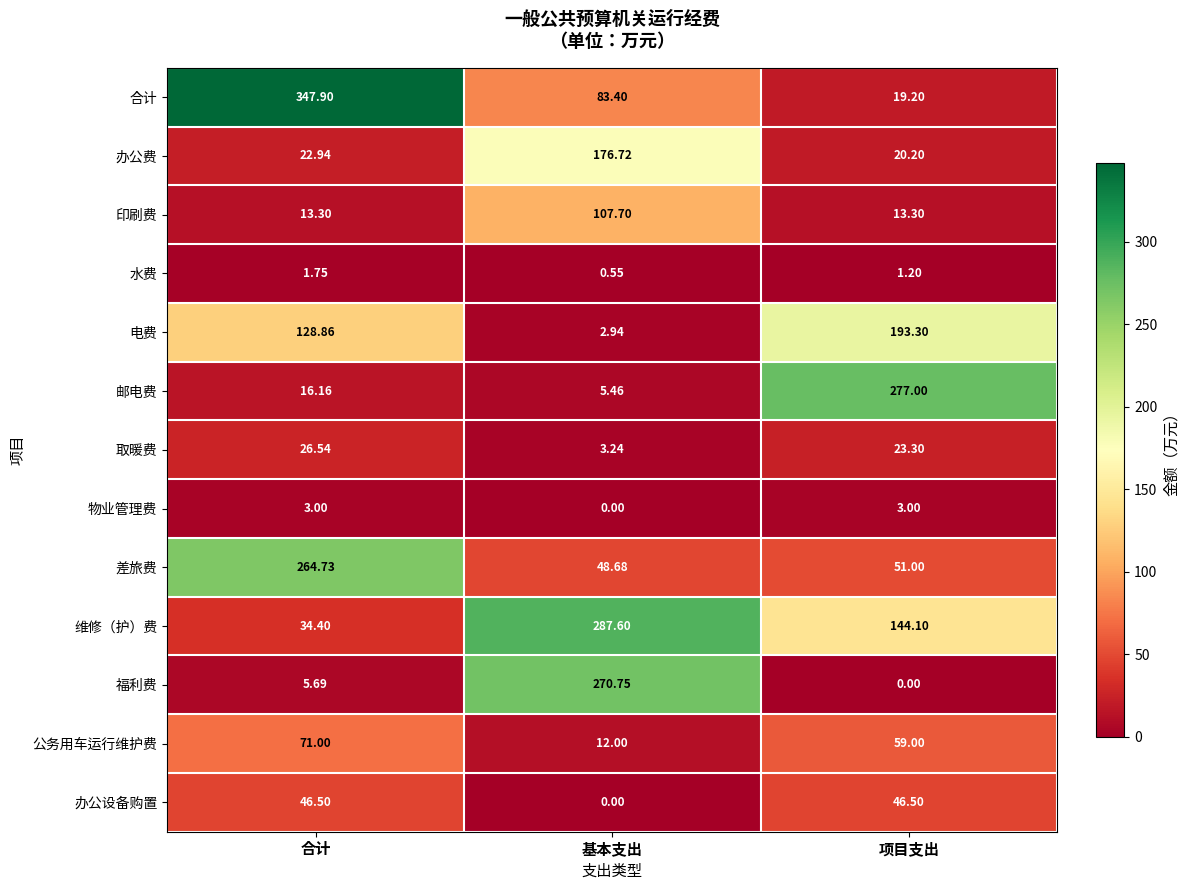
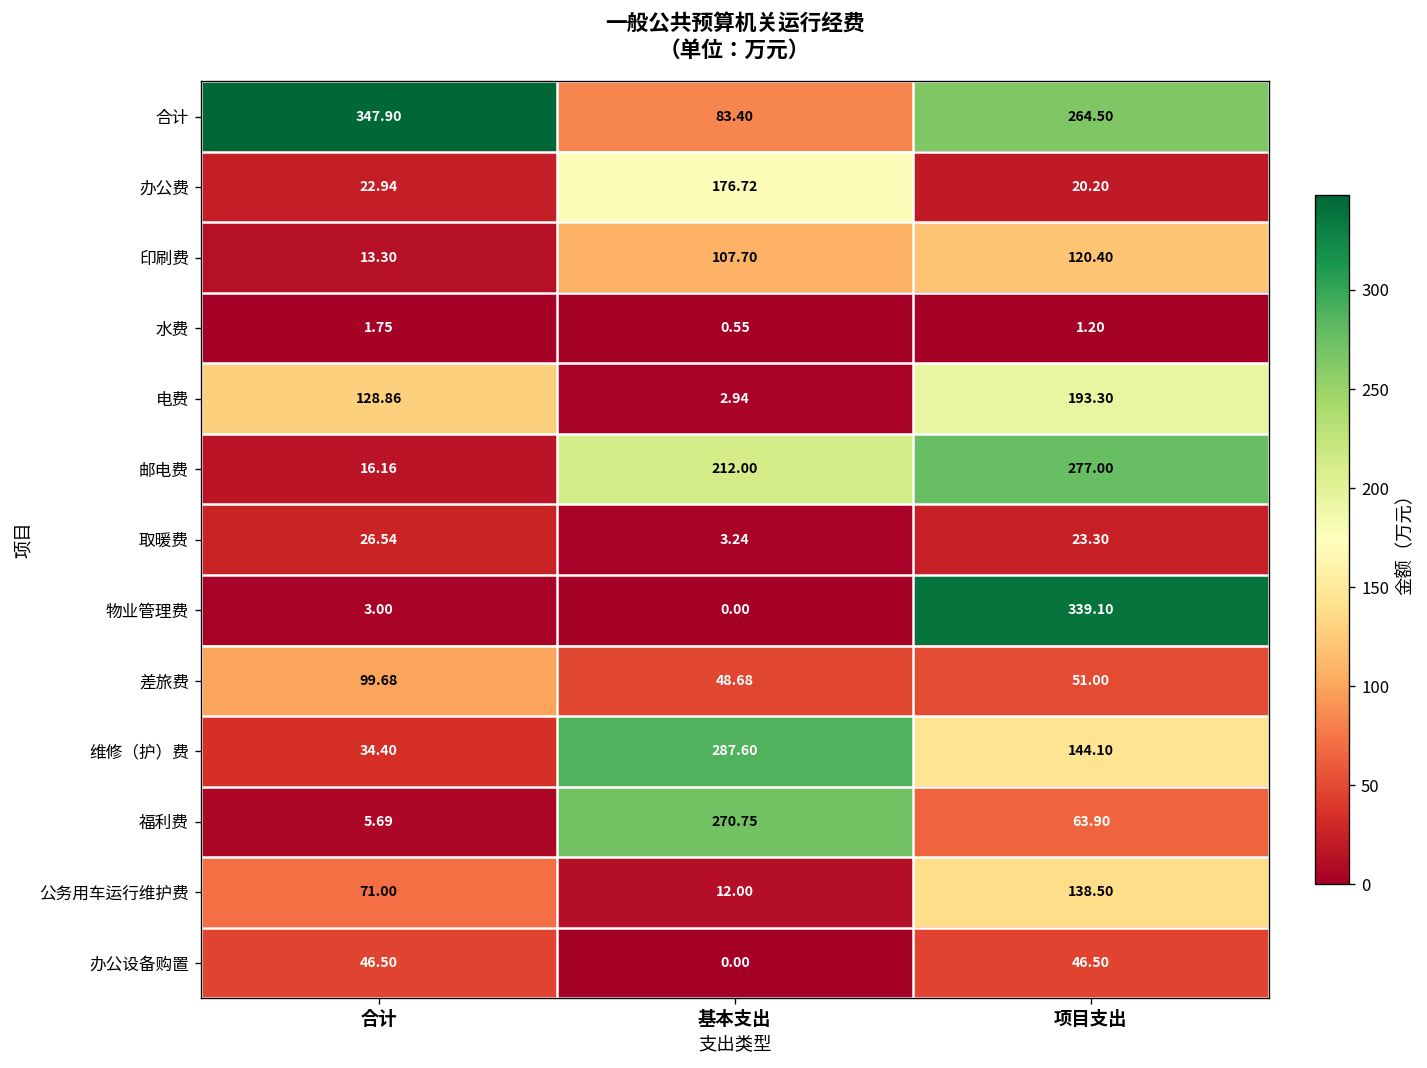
合计, 项目支出: 19.20 -> 264.50
印刷费, 项目支出: 13.30 -> 120.40
邮电费, 基本支出: 5.46 -> 212.00
物业管理费, 项目支出: 3.00 -> 339.10
差旅费, 合计: 264.73 -> 99.68
福利费, 项目支出: 0.00 -> 63.90
公务用车运行维护费, 项目支出: 59.00 -> 138.50
